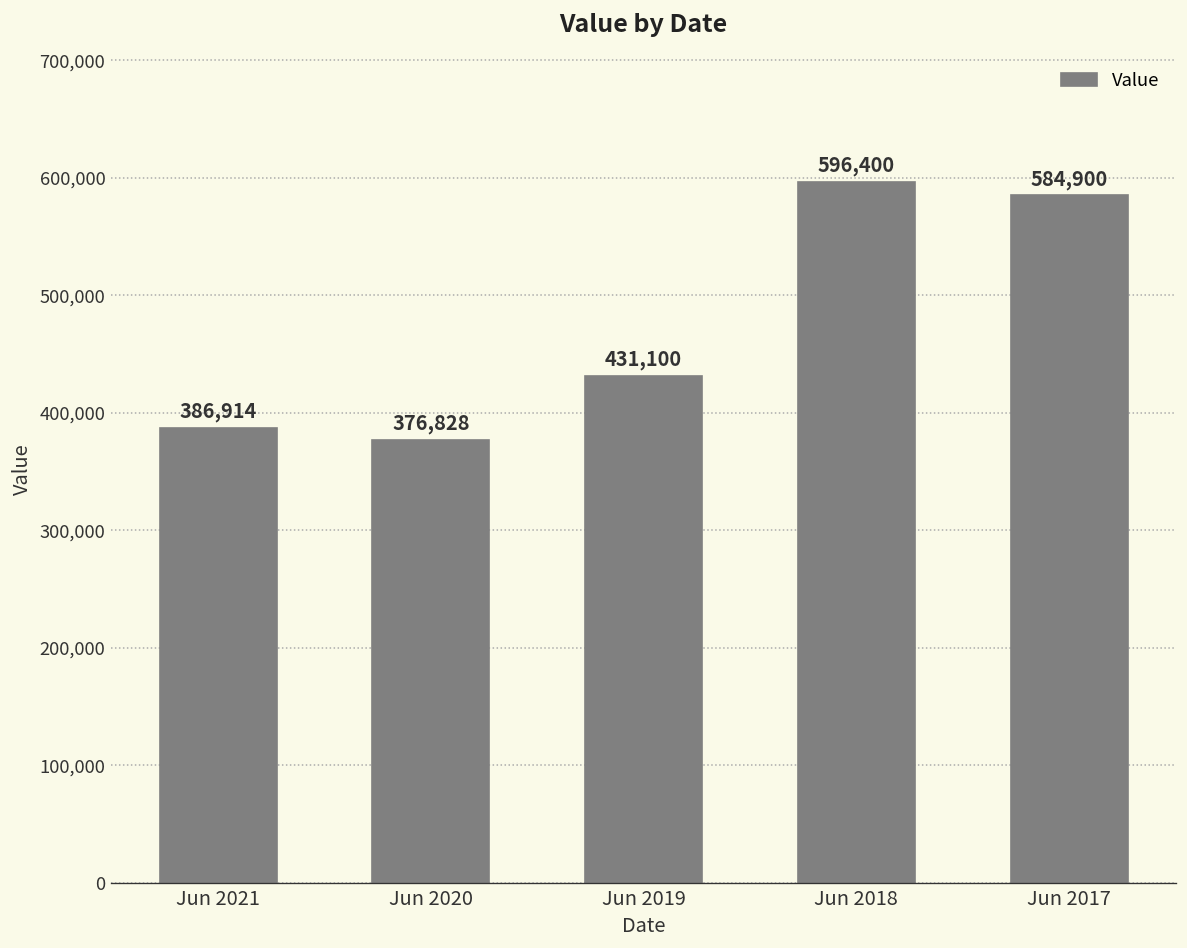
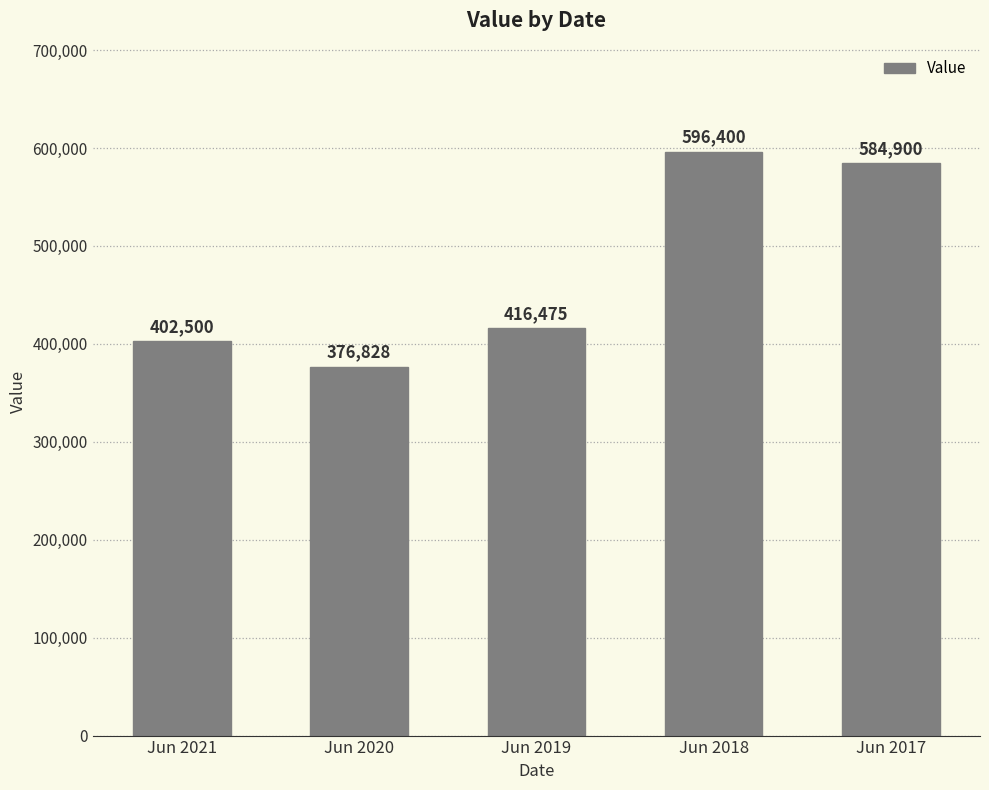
Jun 2021: 386,914 -> 402,500
Jun 2019: 431,100 -> 416,475
